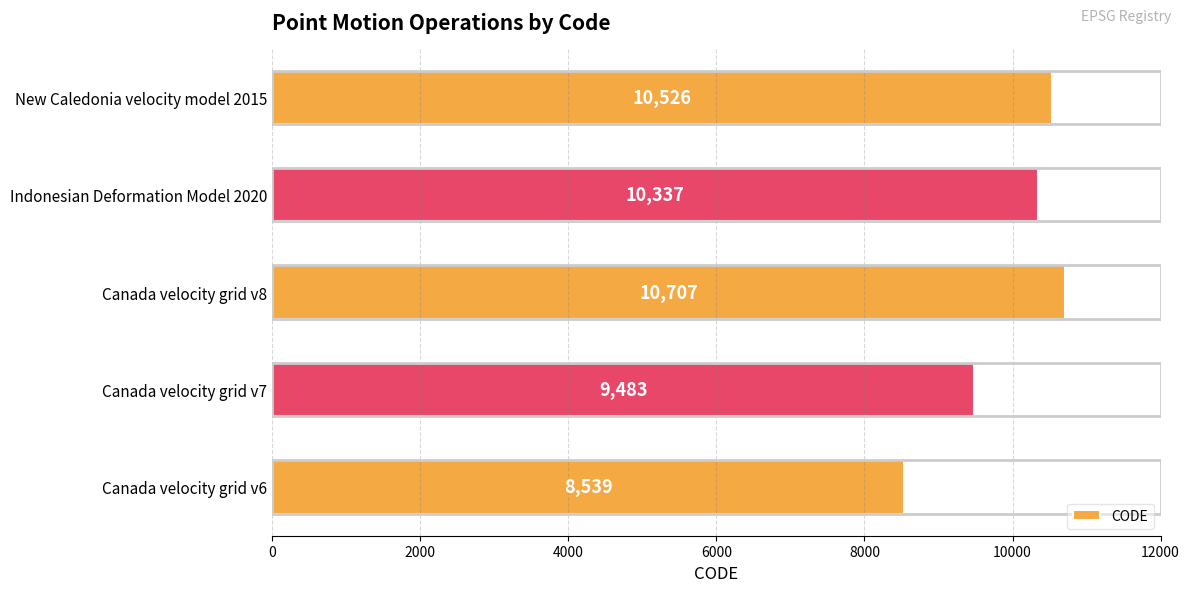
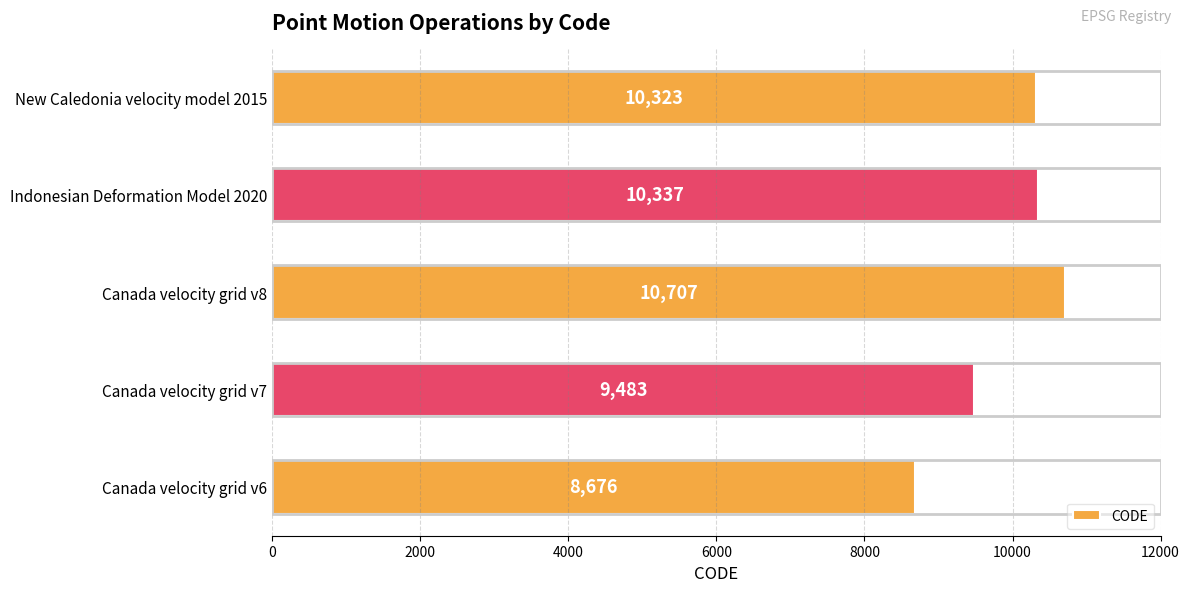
New Caledonia velocity model 2015: 10,526 -> 10,323
Canada velocity grid v6: 8,539 -> 8,676
